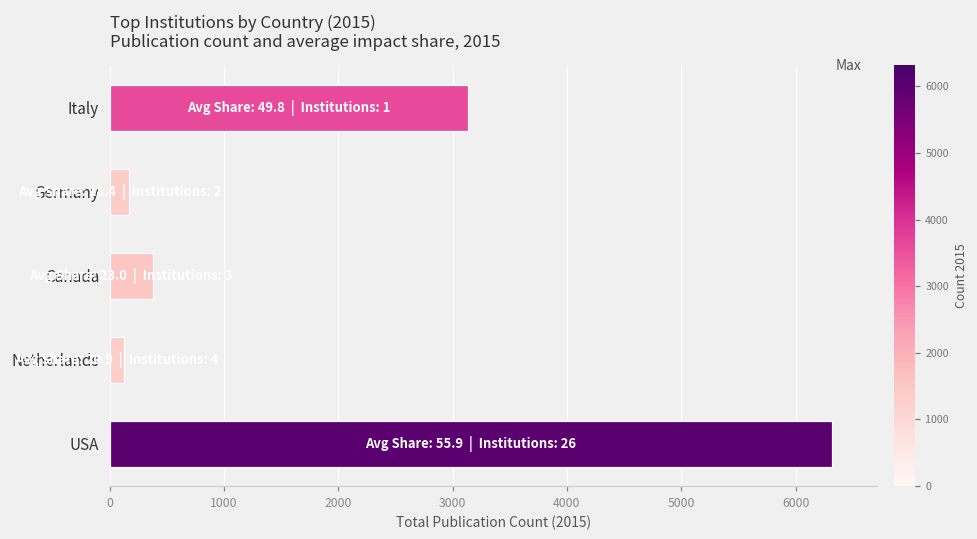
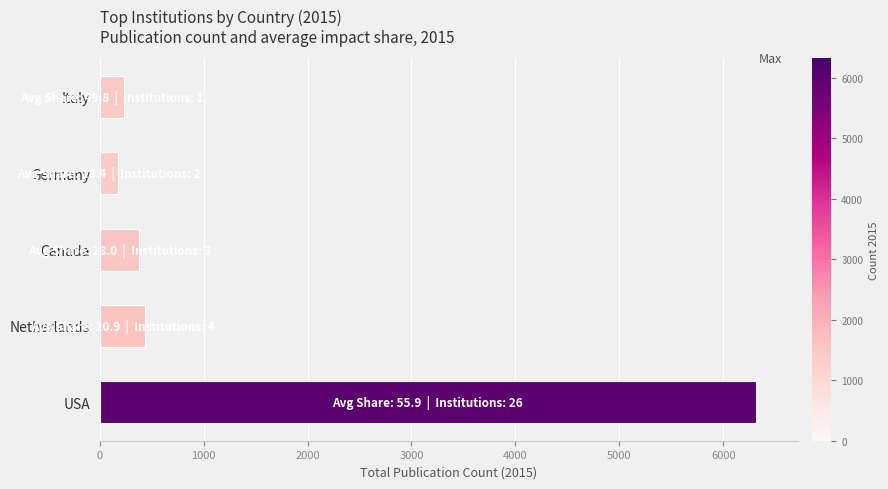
Italy: 3140 -> 230
Netherlands: 120 -> 440
